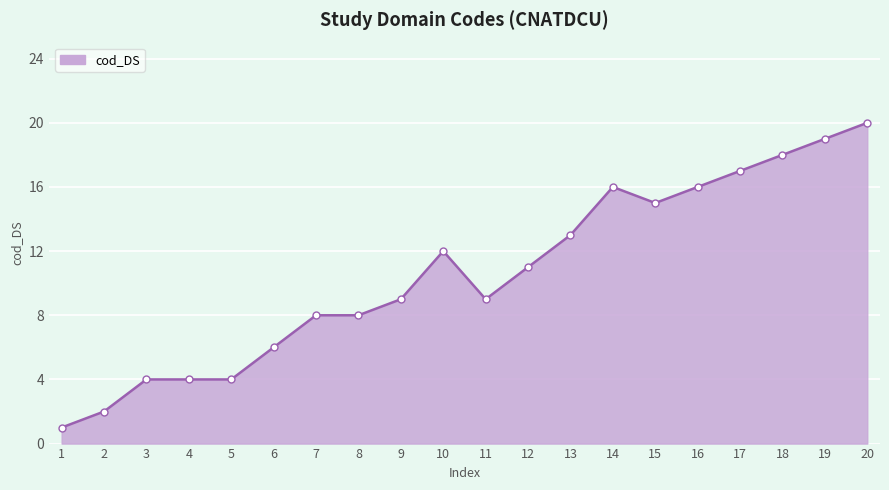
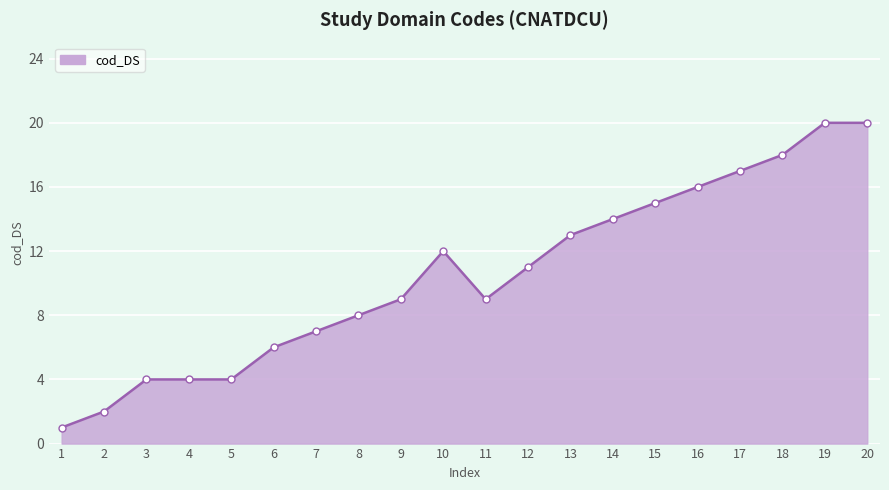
7: 8 -> 7
14: 16 -> 14
19: 19 -> 20
